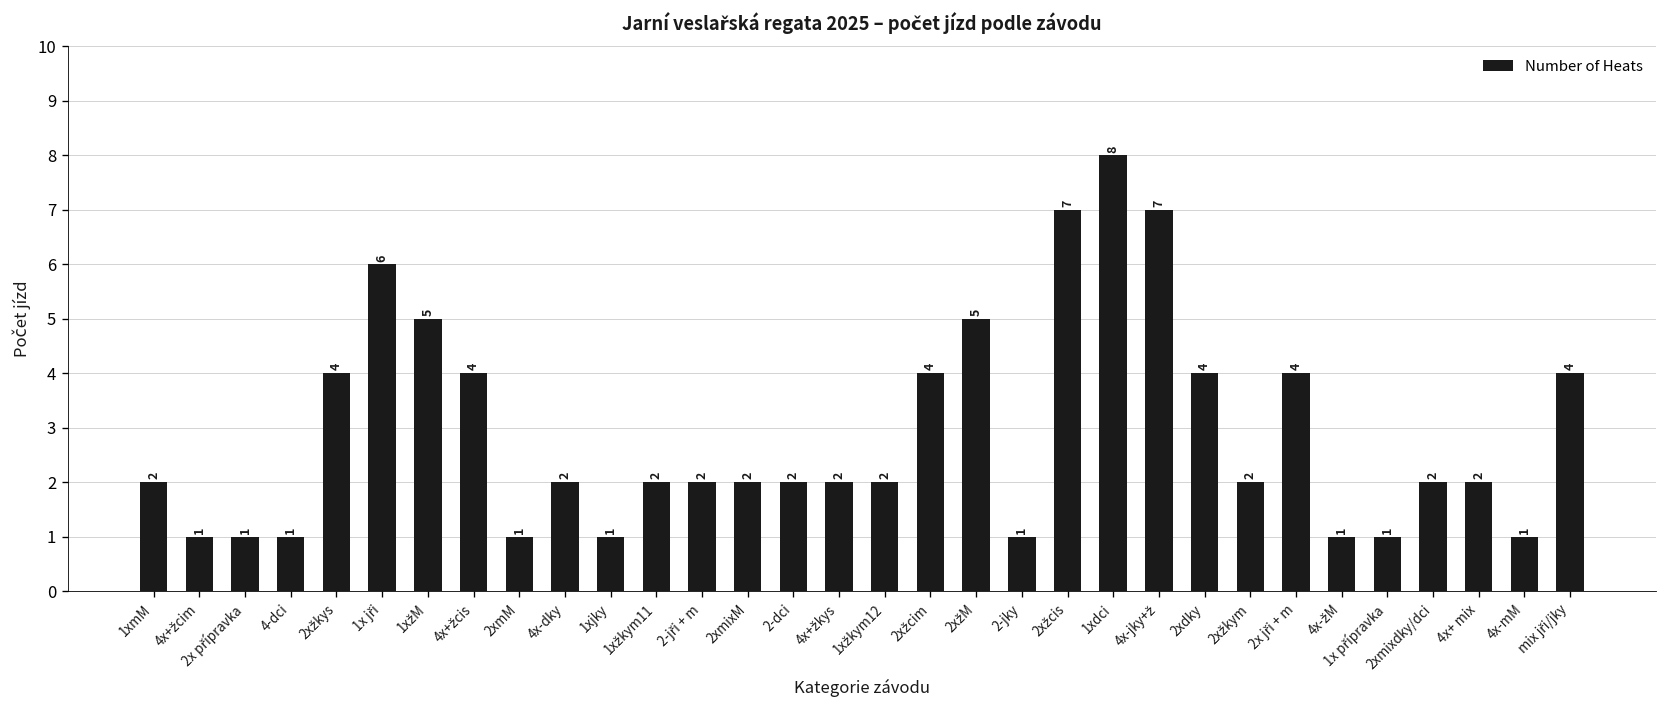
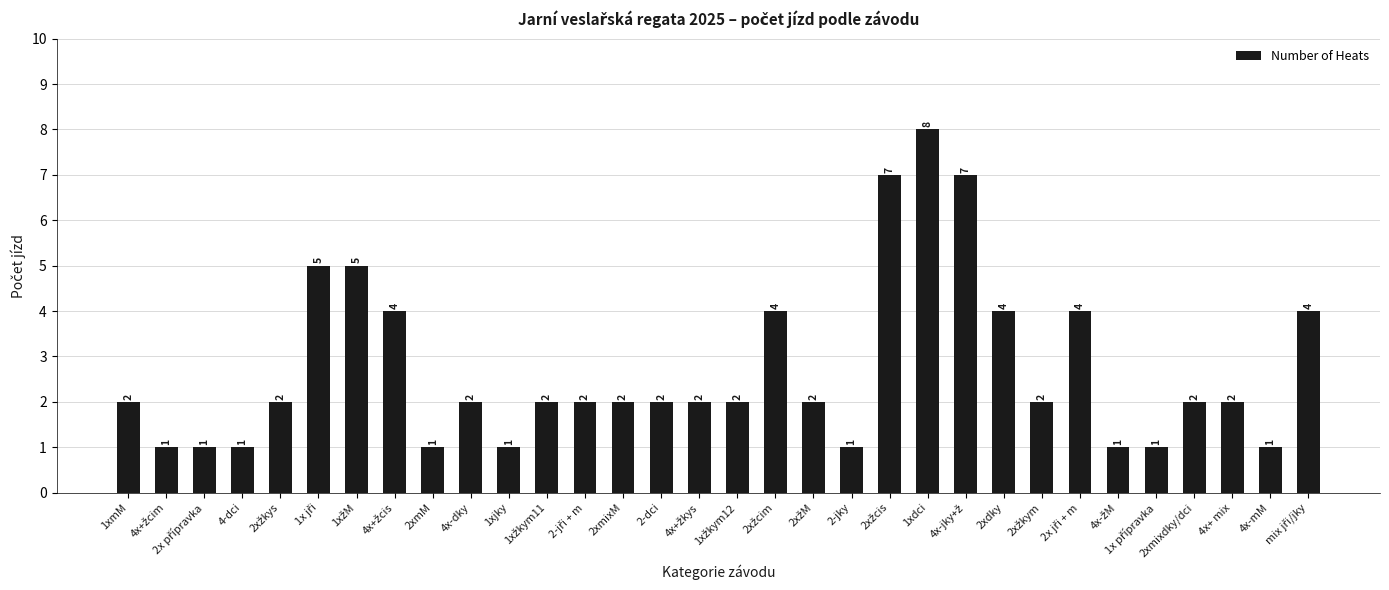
2xžkys: 4 -> 2
1x jři: 6 -> 5
2xžM: 5 -> 2
